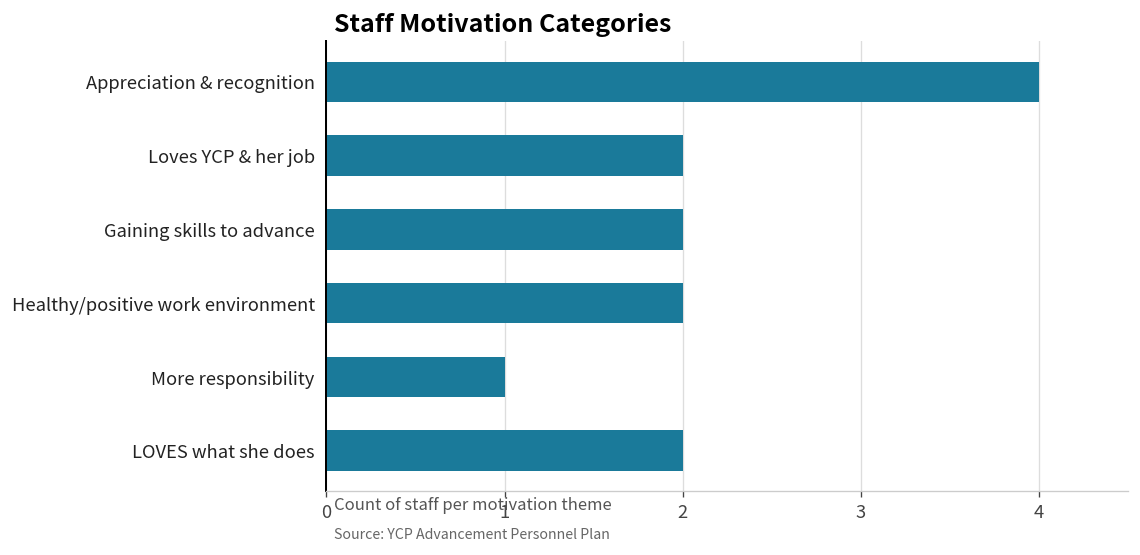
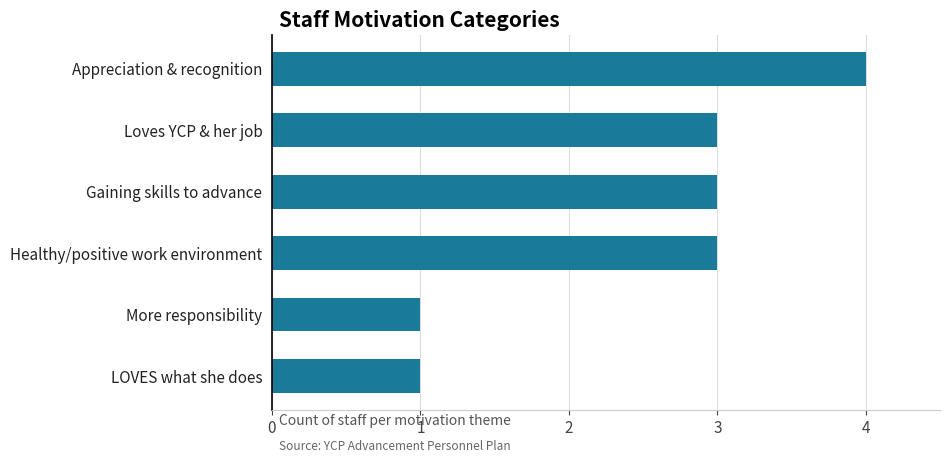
Loves YCP & her job: 2 -> 3
Gaining skills to advance: 2 -> 3
Healthy/positive work environment: 2 -> 3
LOVES what she does: 2 -> 1
